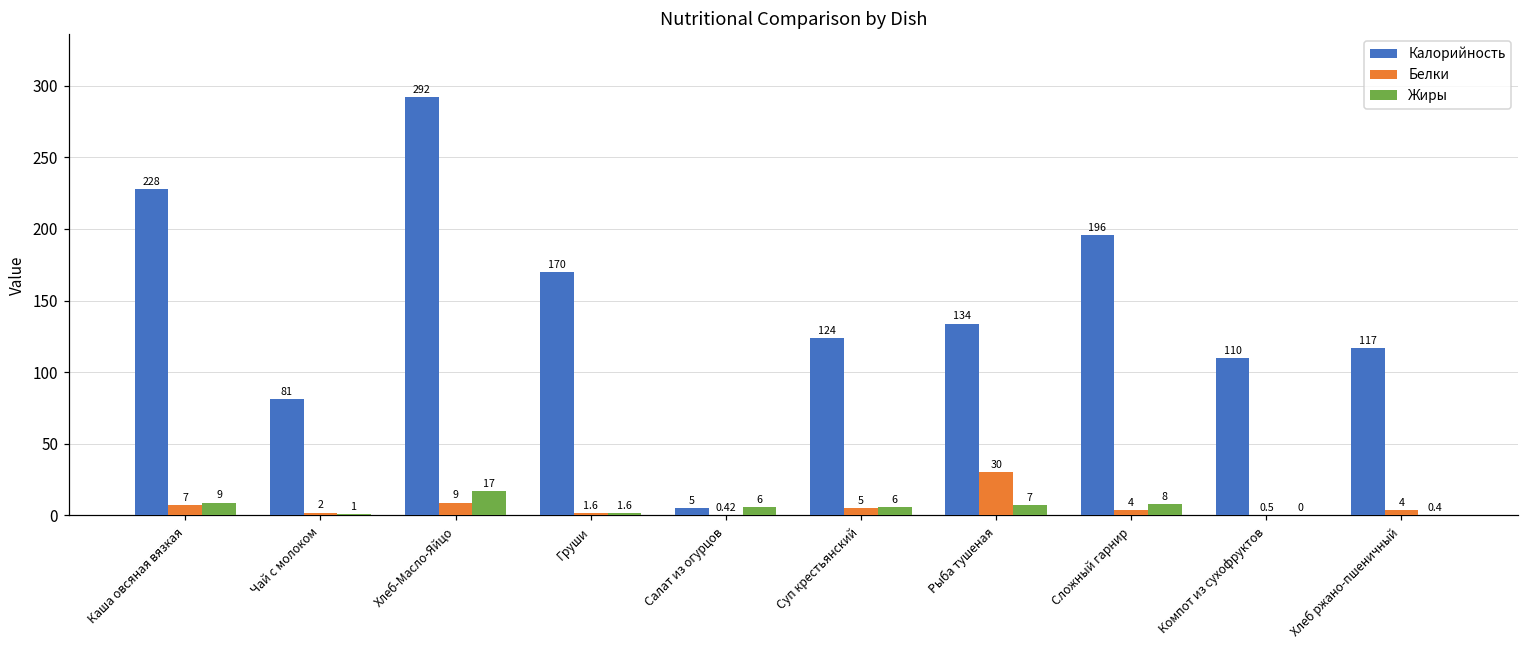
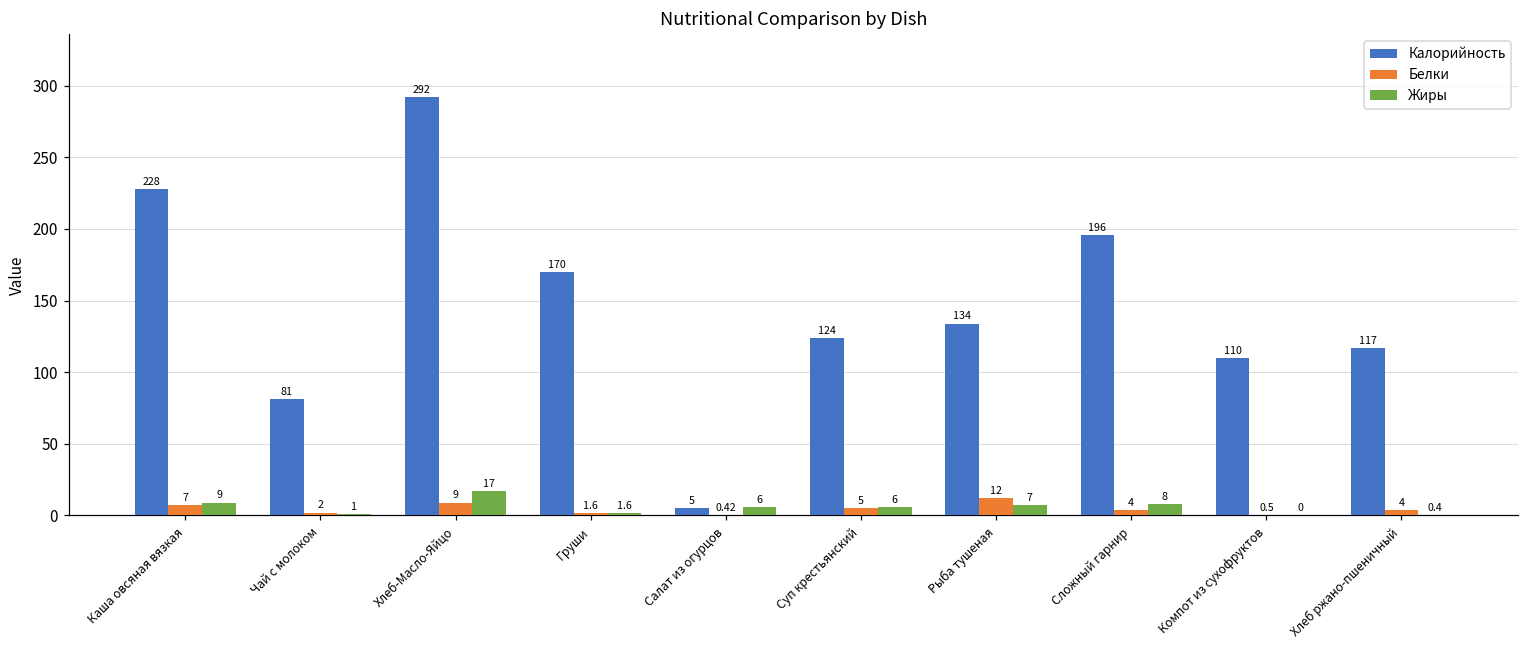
Белки, Рыба тушеная: 30 -> 12
